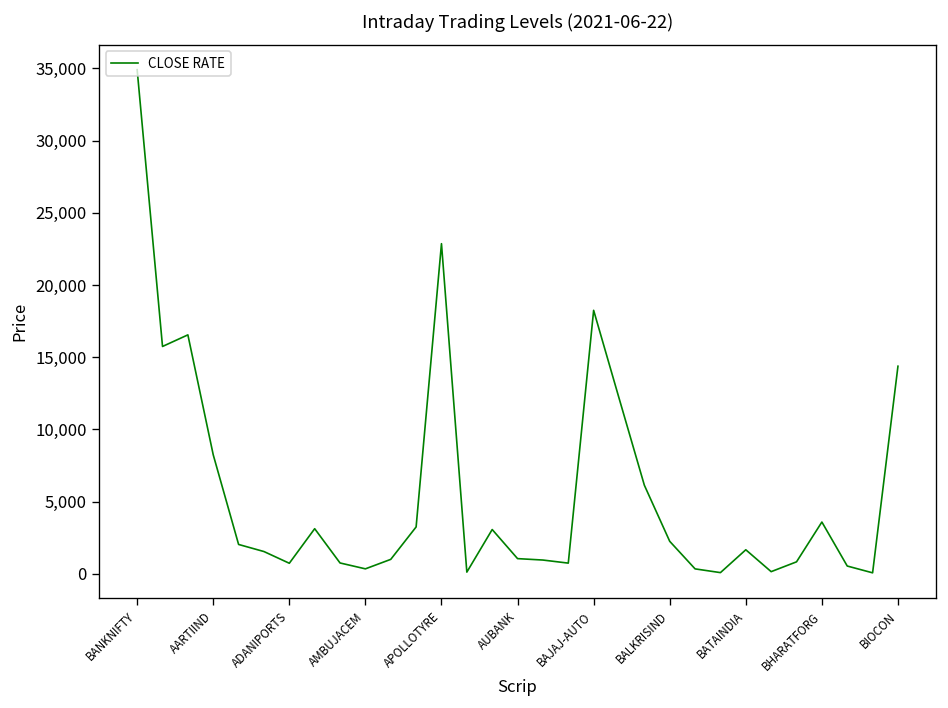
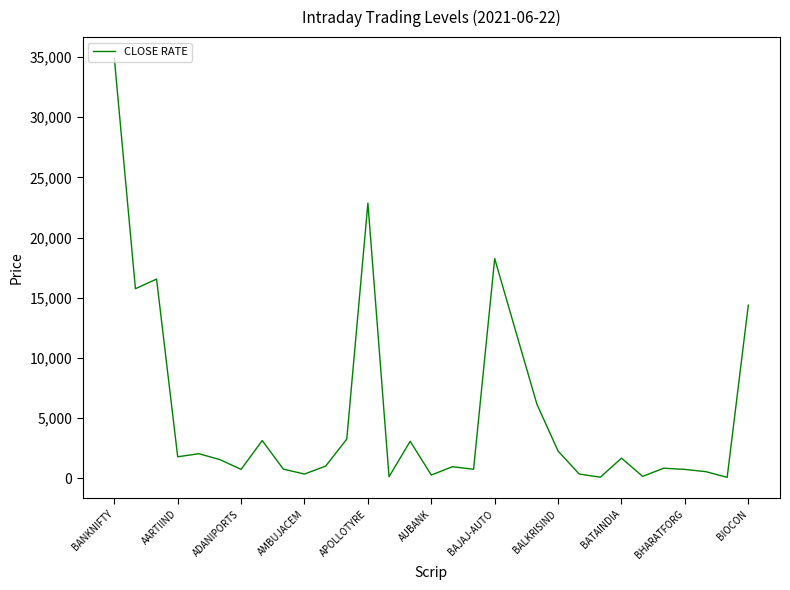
AARTIIND: 8,200 -> 1,800
AUBANK: 1,100 -> 300
BHARATFORG: 3,600 -> 700
